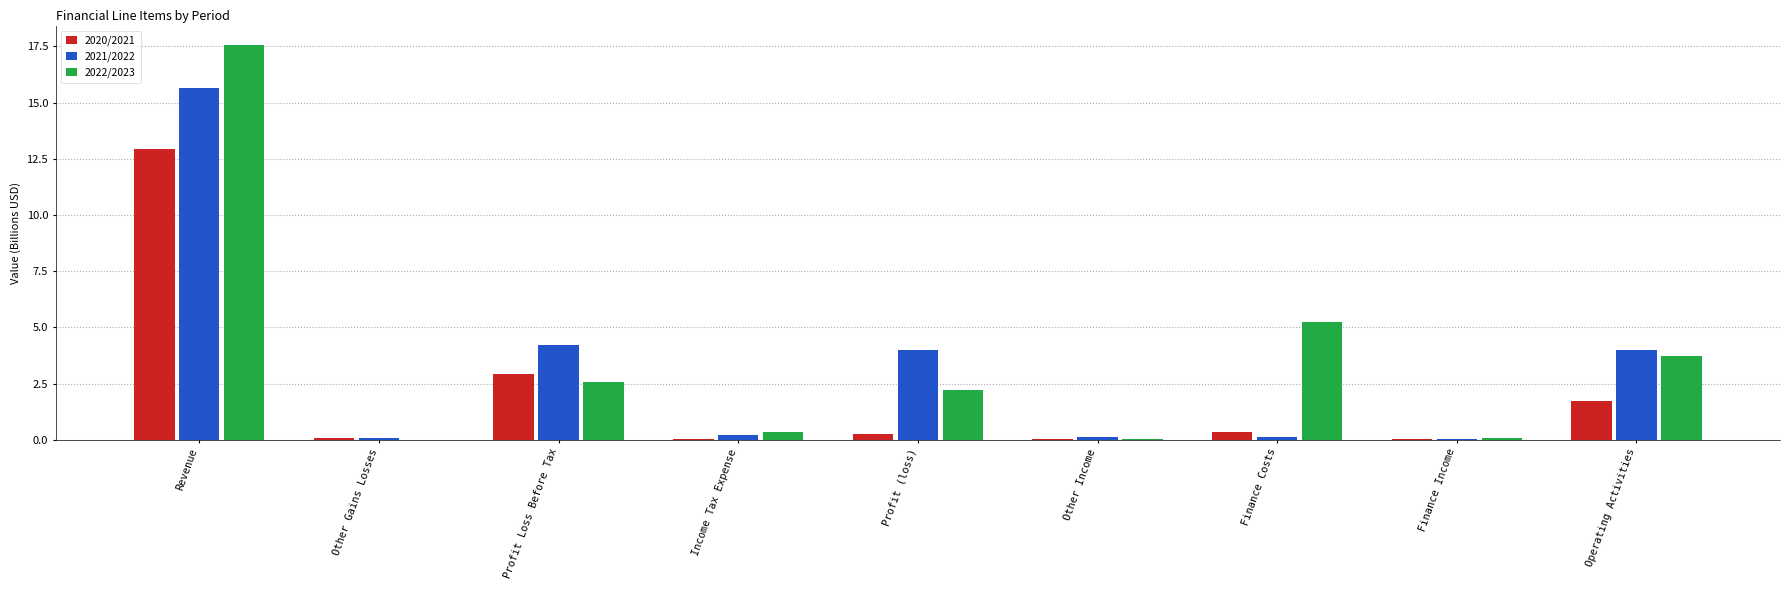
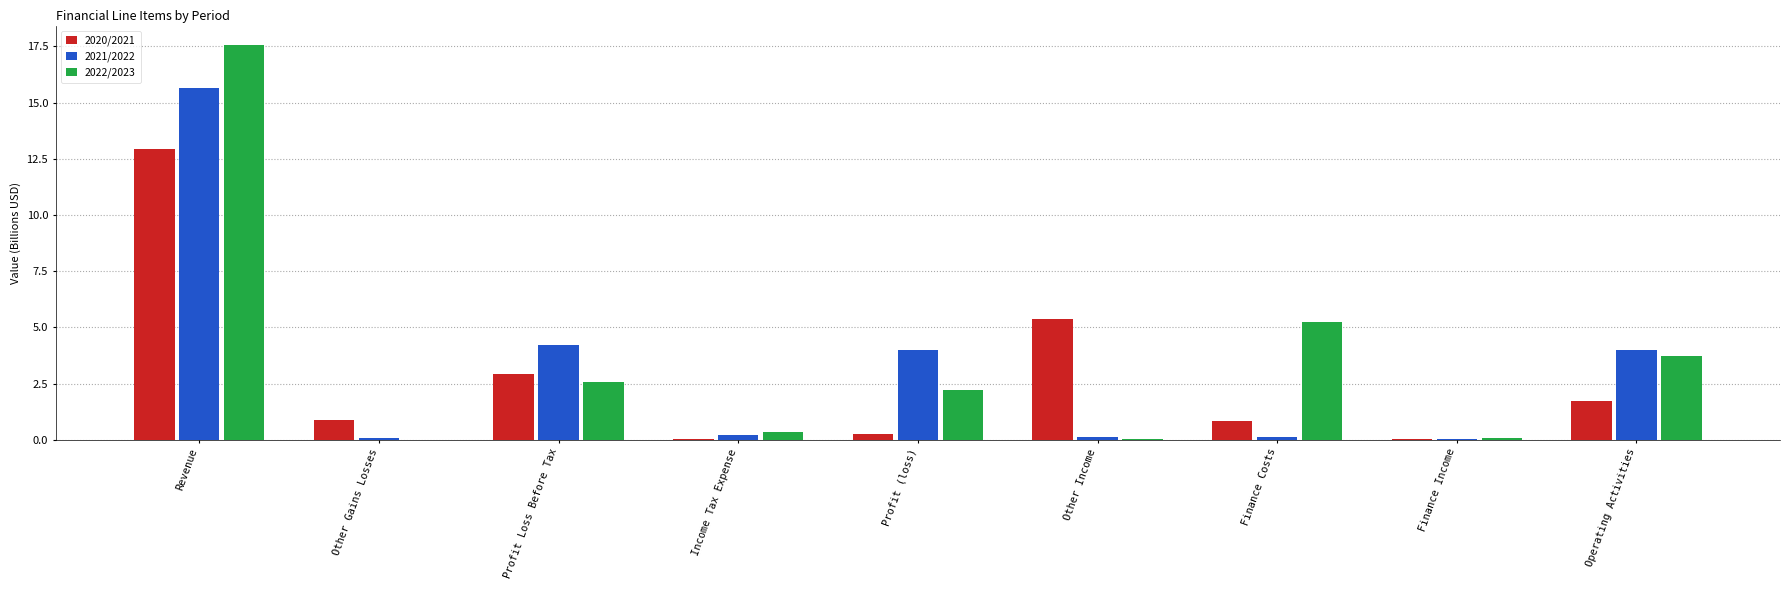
2020/2021, Other Gains Losses: 0.1 -> 0.9
2020/2021, Other Income: 0.0 -> 5.4
2020/2021, Finance Costs: 0.3 -> 0.8
